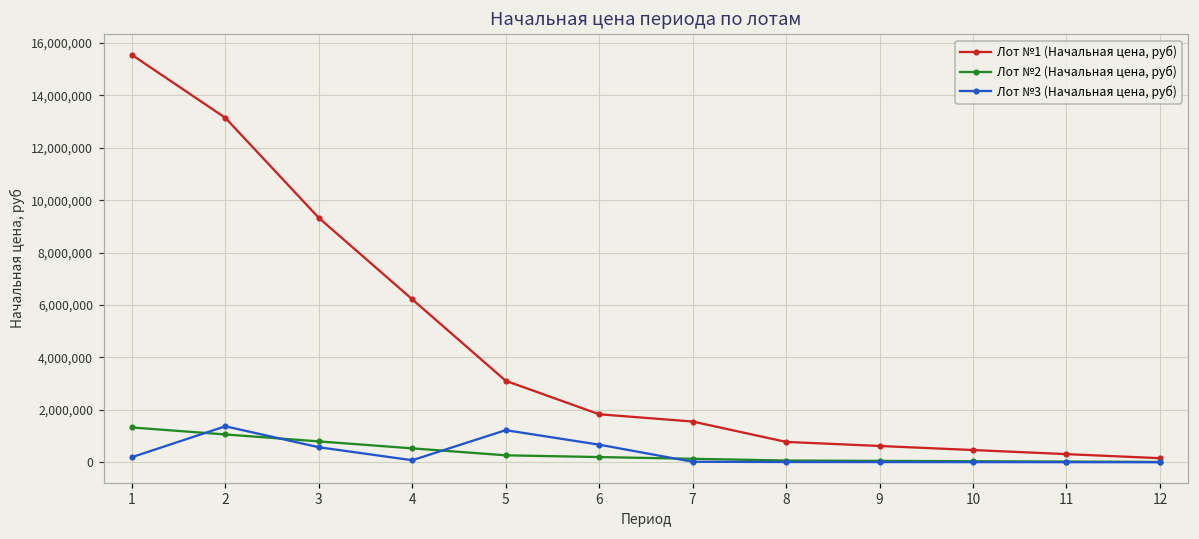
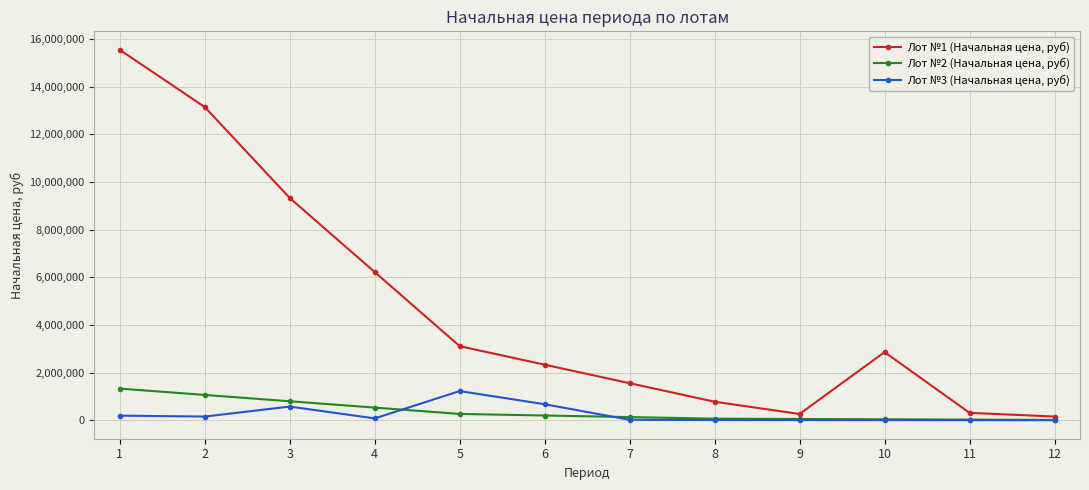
Лот №3 (Начальная цена, руб), 2: 1,400,000 -> 200,000
Лот №1 (Начальная цена, руб), 6: 1,800,000 -> 2,300,000
Лот №1 (Начальная цена, руб), 9: 600,000 -> 300,000
Лот №1 (Начальная цена, руб), 10: 500,000 -> 2,900,000
